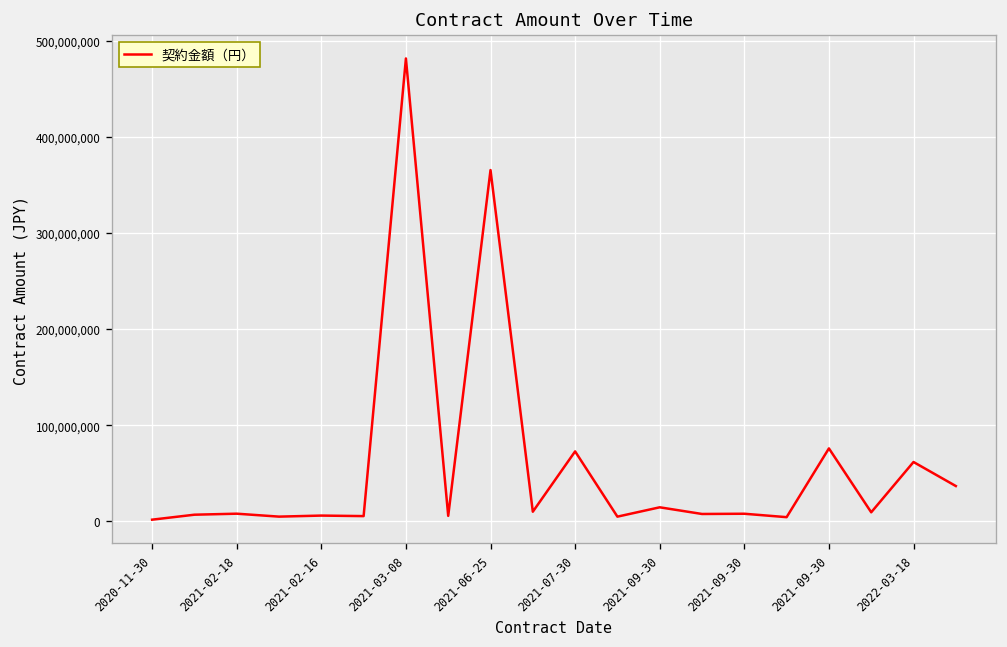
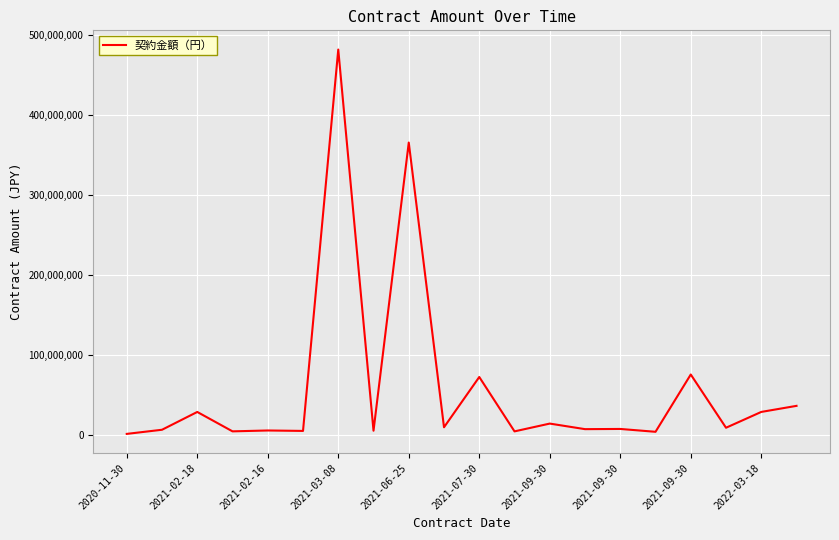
2021-02-18: 10,000,000 -> 30,000,000
2022-03-18: 60,000,000 -> 30,000,000
